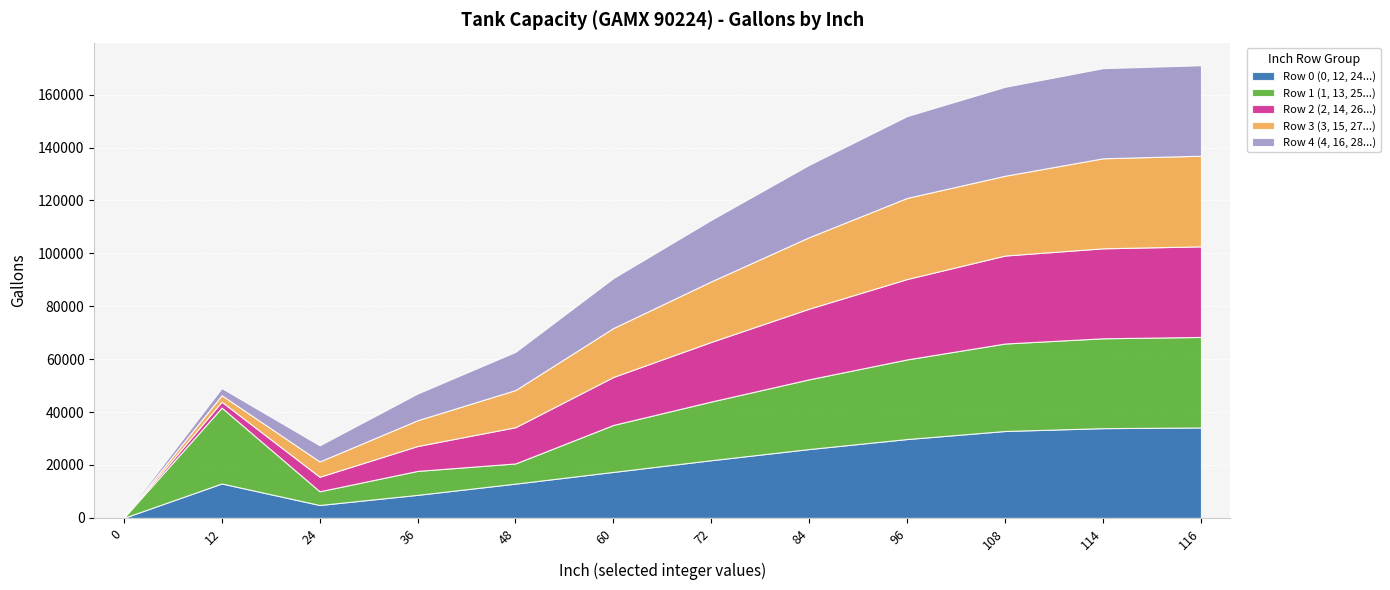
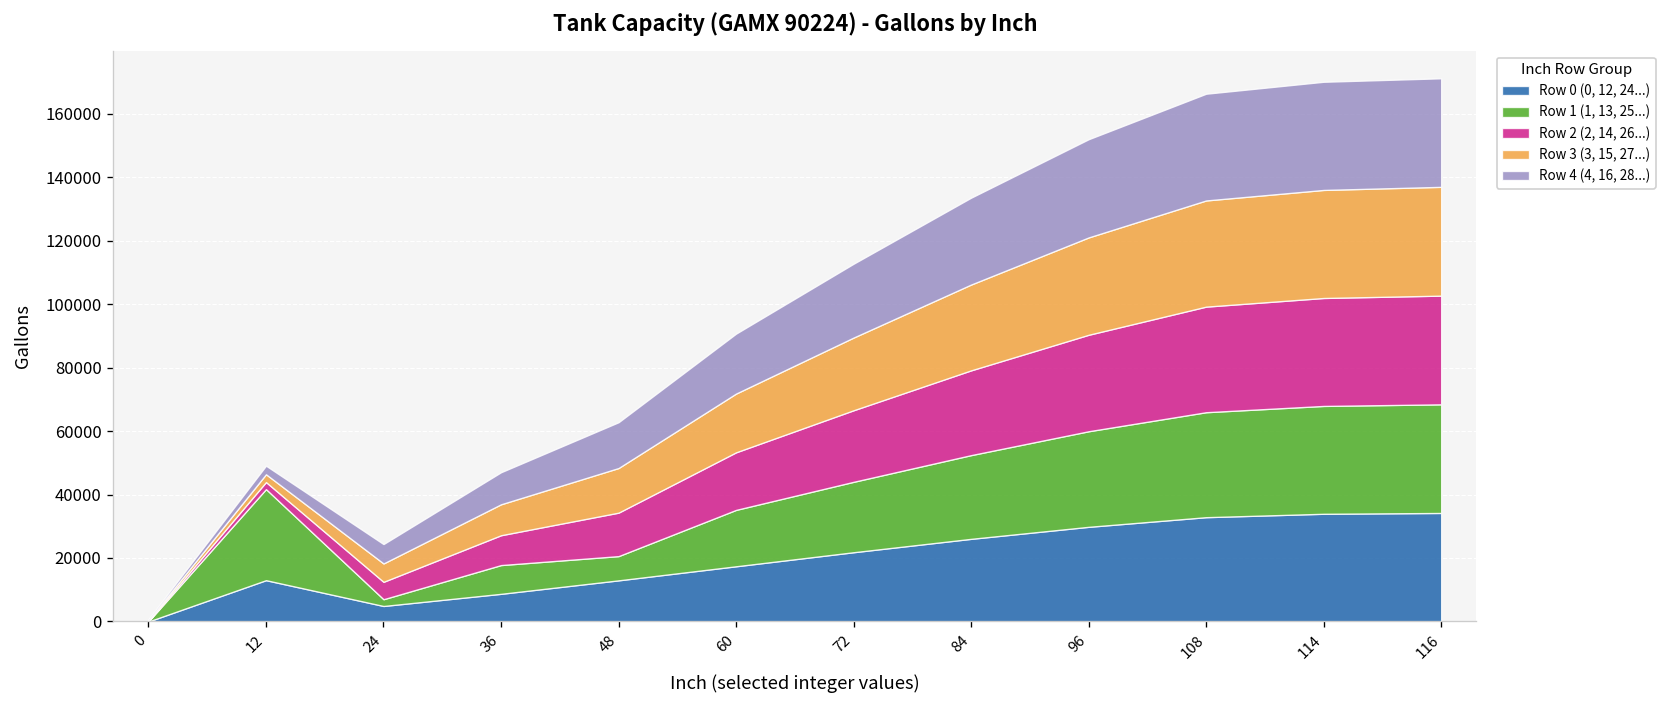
Row 1 (1, 13, 25...), 24: 5000 -> 2000
Row 3 (3, 15, 27...), 108: 30000 -> 33000
